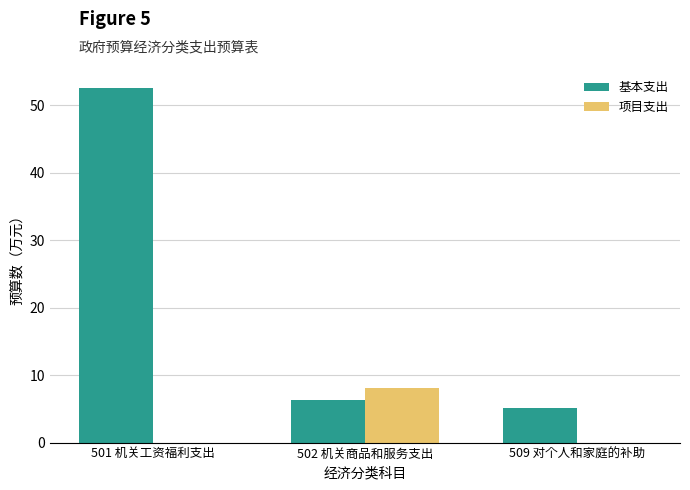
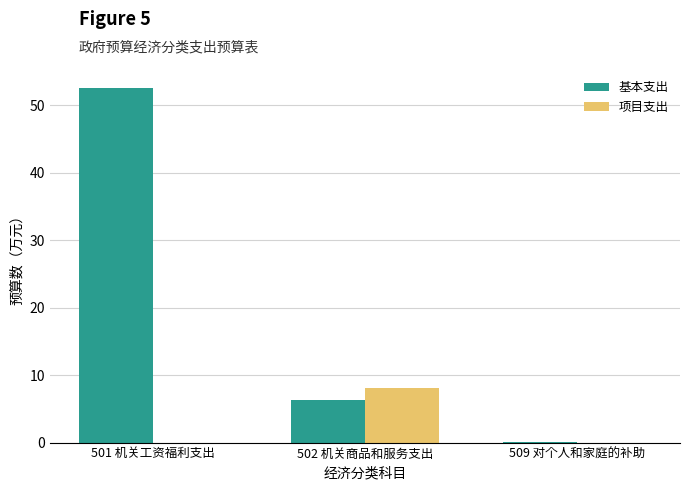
基本支出, 509 对个人和家庭的补助: 5 -> 0
